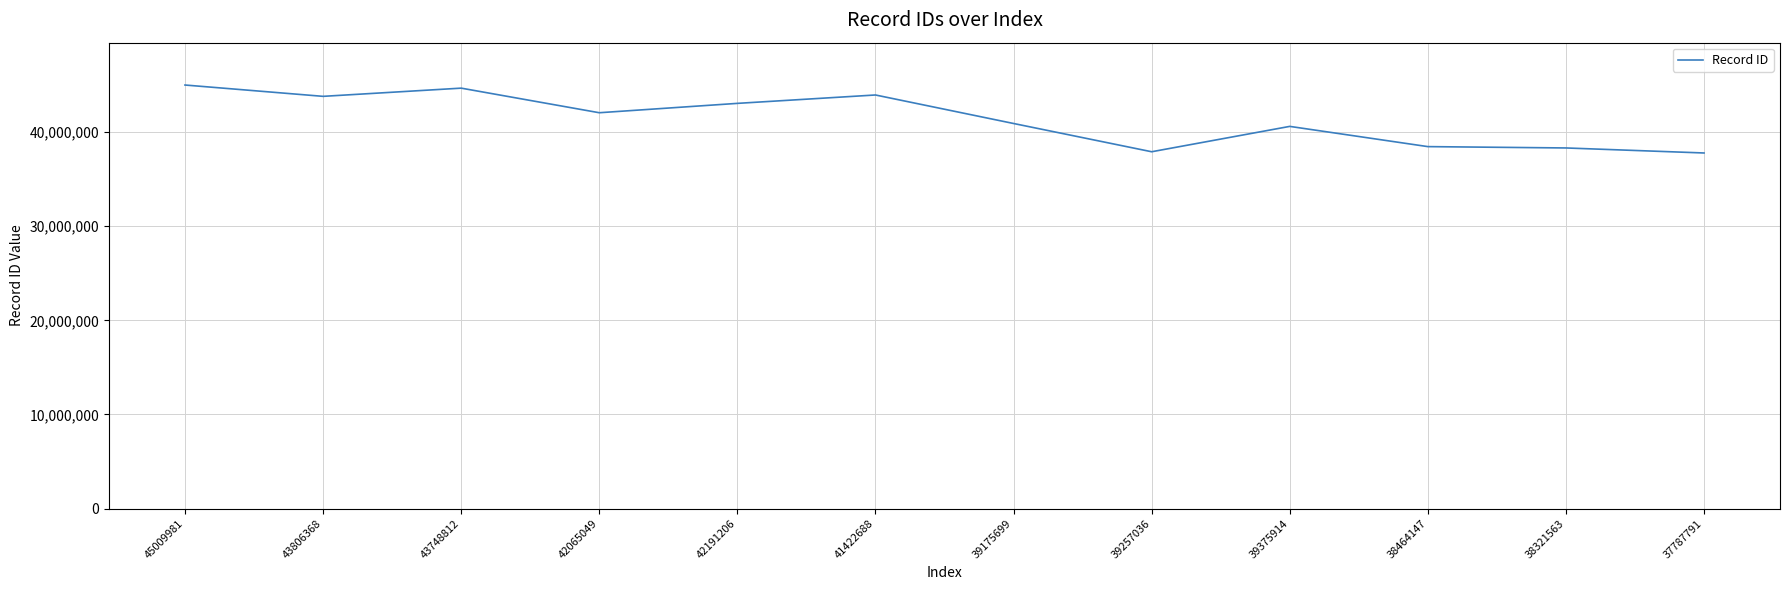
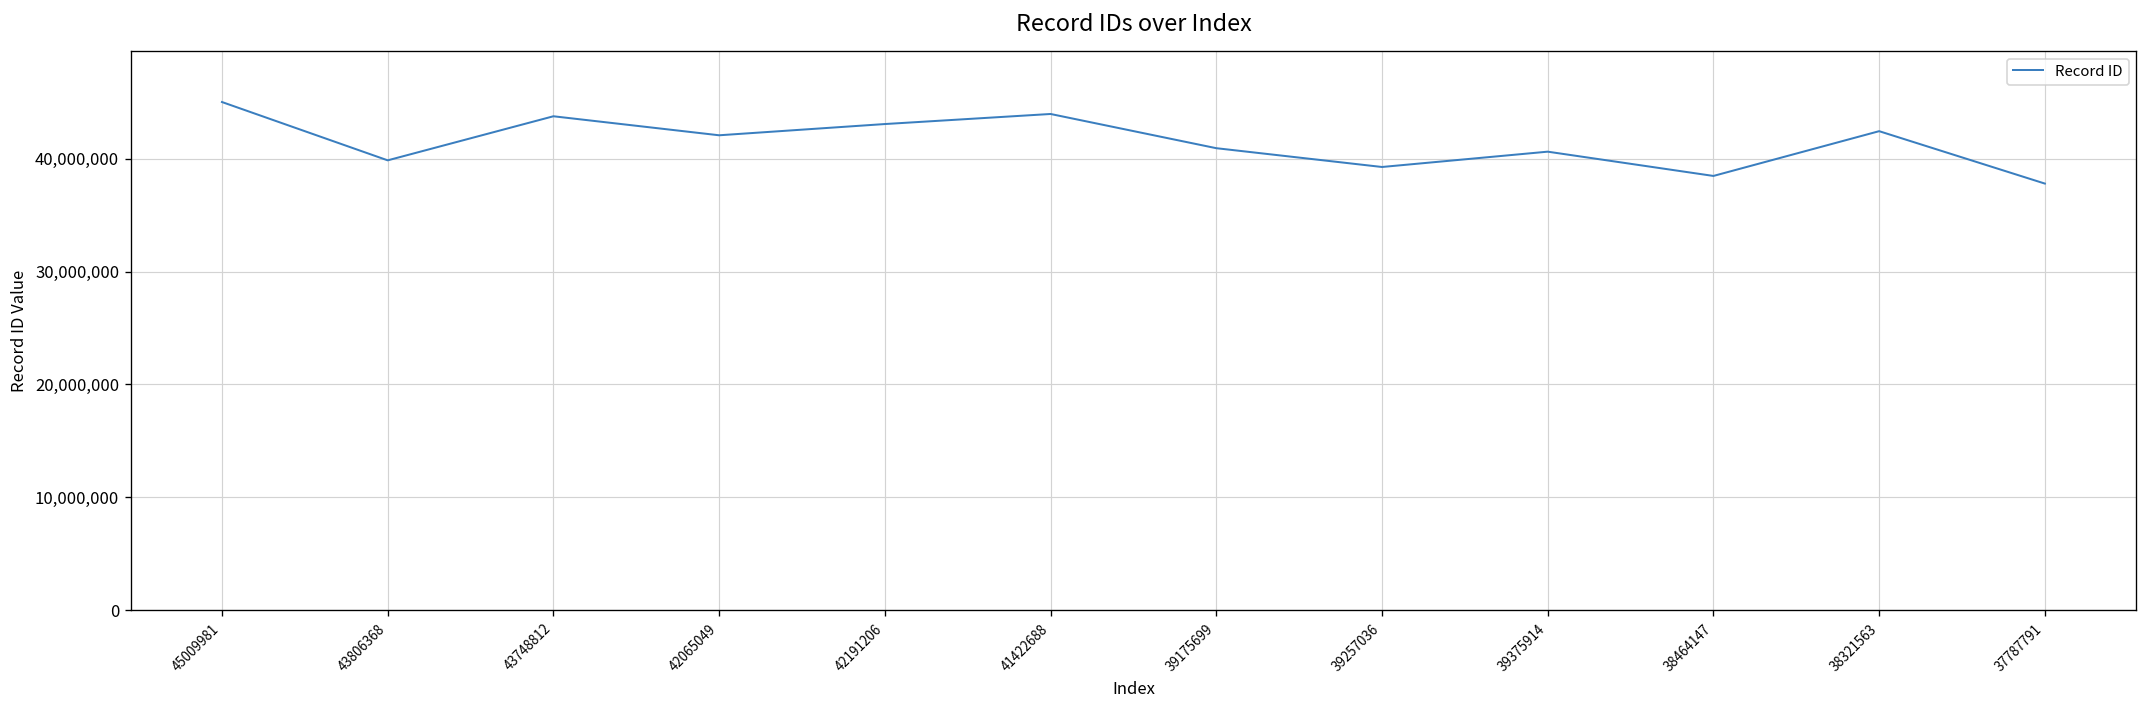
43806368: 44,000,000 -> 40,000,000
43748812: 45,000,000 -> 44,000,000
39257036: 38,000,000 -> 39,000,000
38321563: 38,000,000 -> 42,000,000
